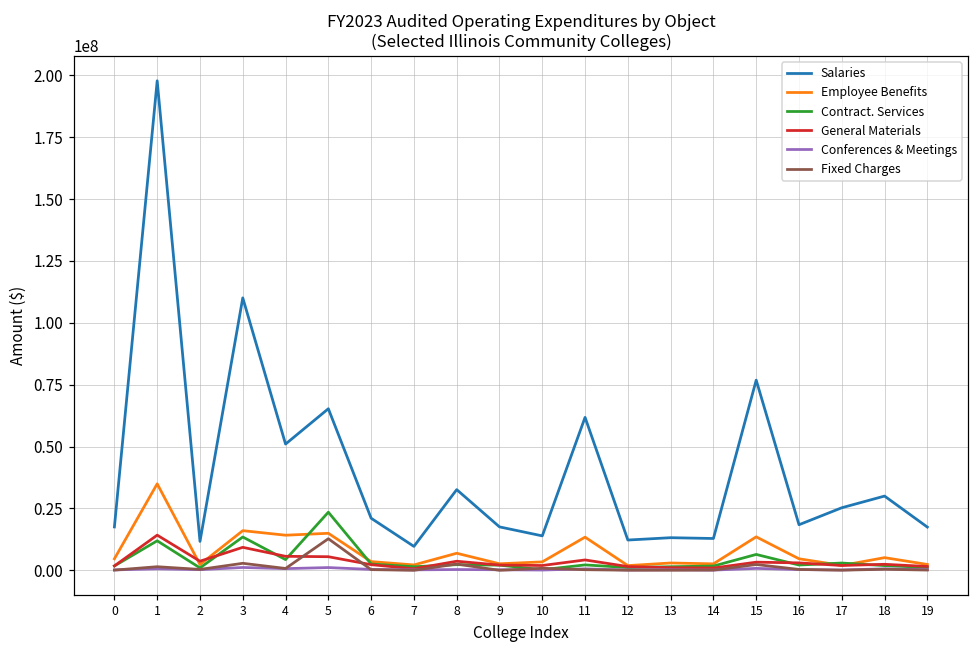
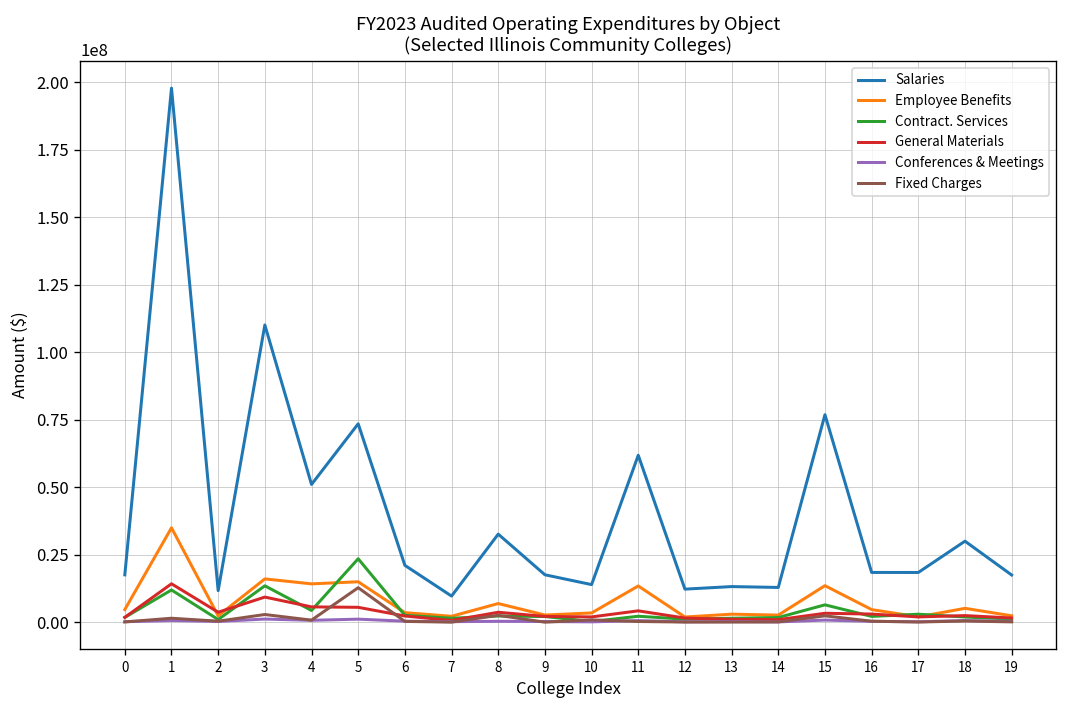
Salaries, 5: 65000000 -> 73000000
Salaries, 17: 25000000 -> 18000000
